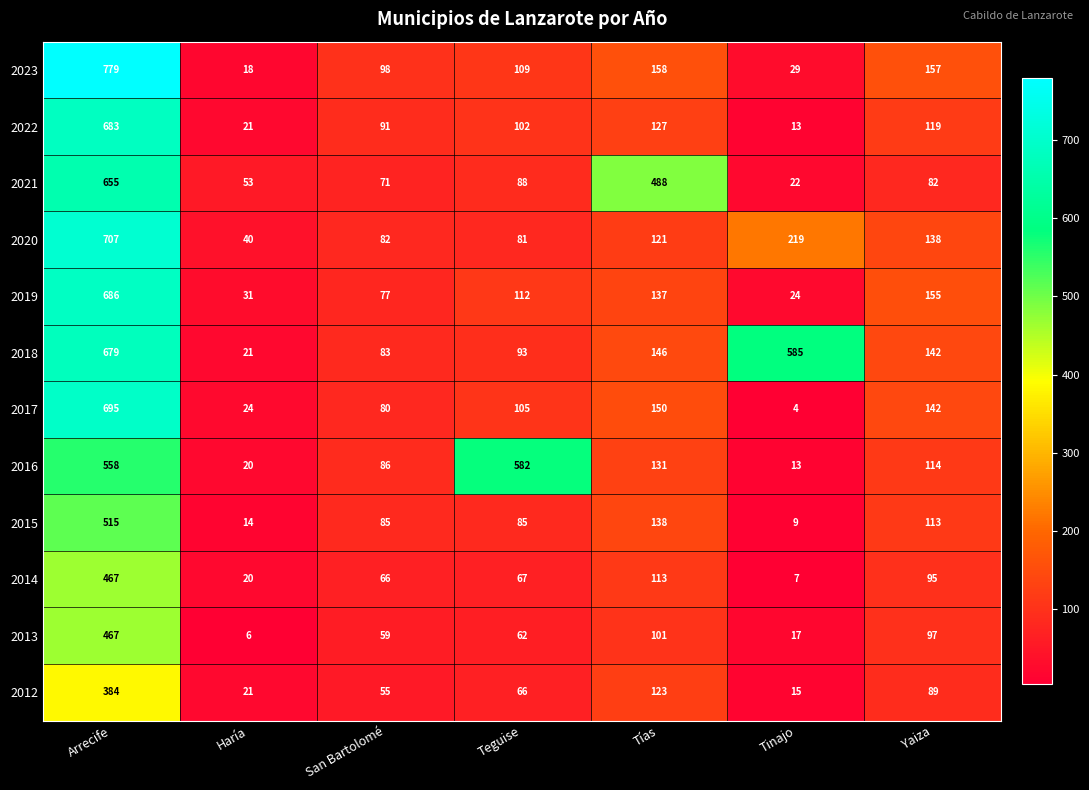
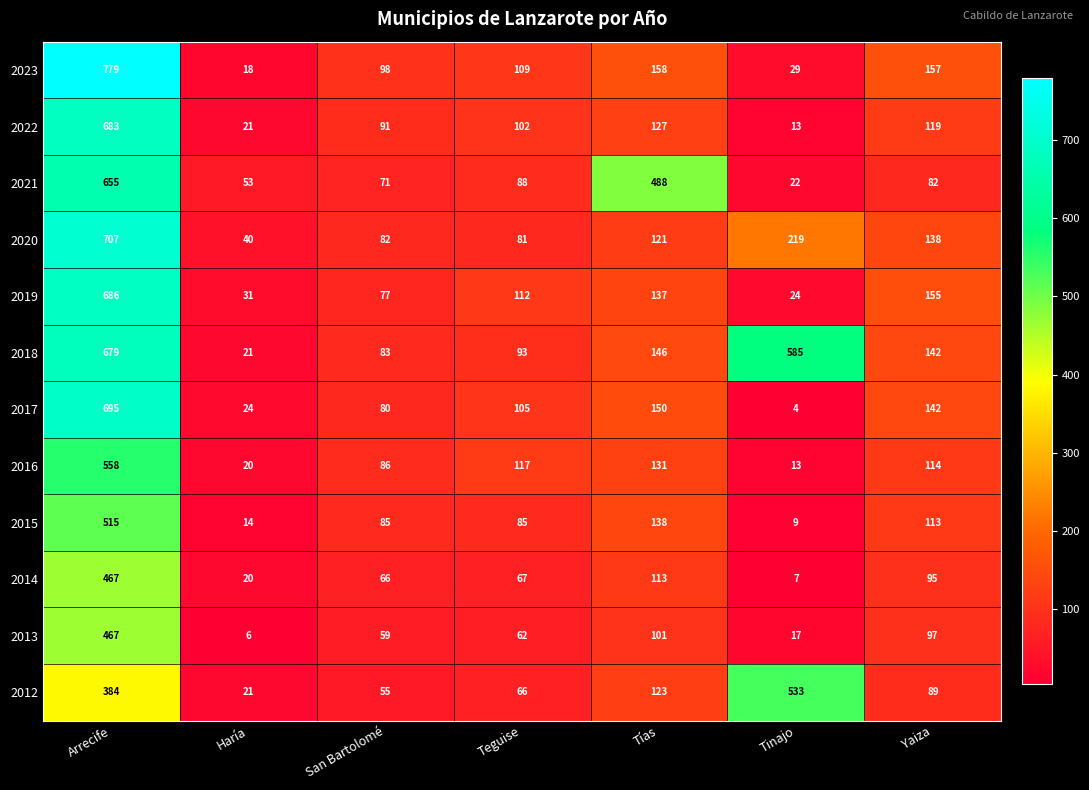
2016, Teguise: 582 -> 117
2012, Tinajo: 15 -> 533
